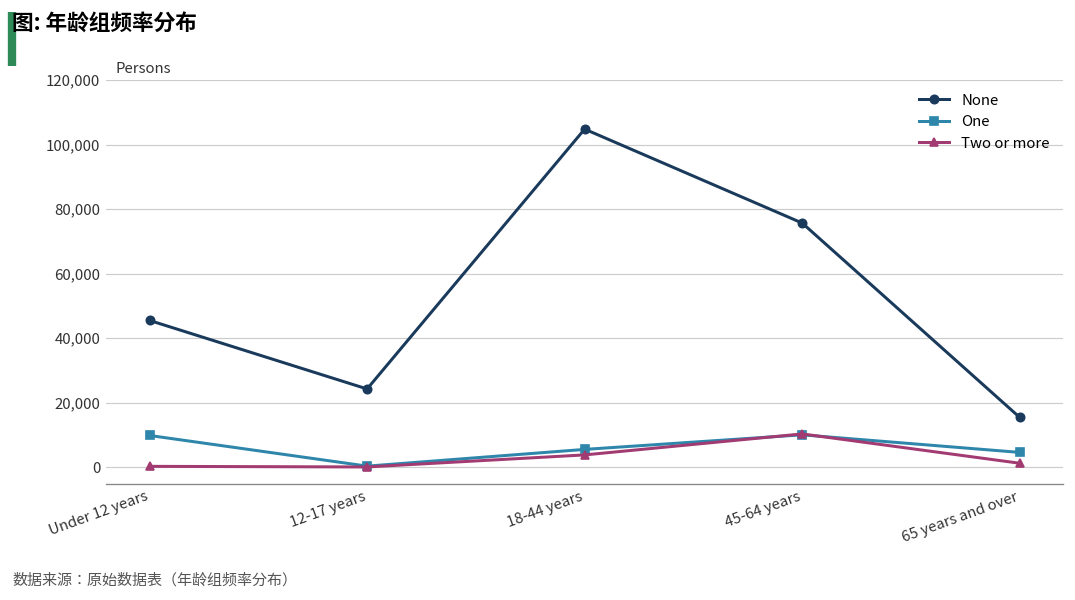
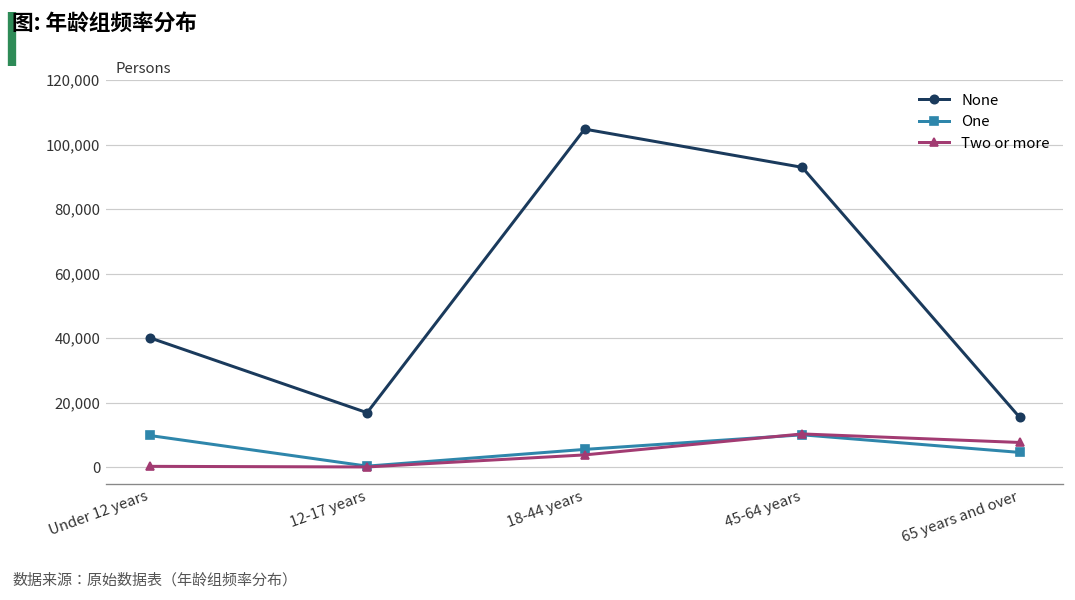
None, Under 12 years: 45,000 -> 40,000
None, 12-17 years: 24,000 -> 17,000
None, 45-64 years: 76,000 -> 93,000
Two or more, 65 years and over: 1,000 -> 8,000
